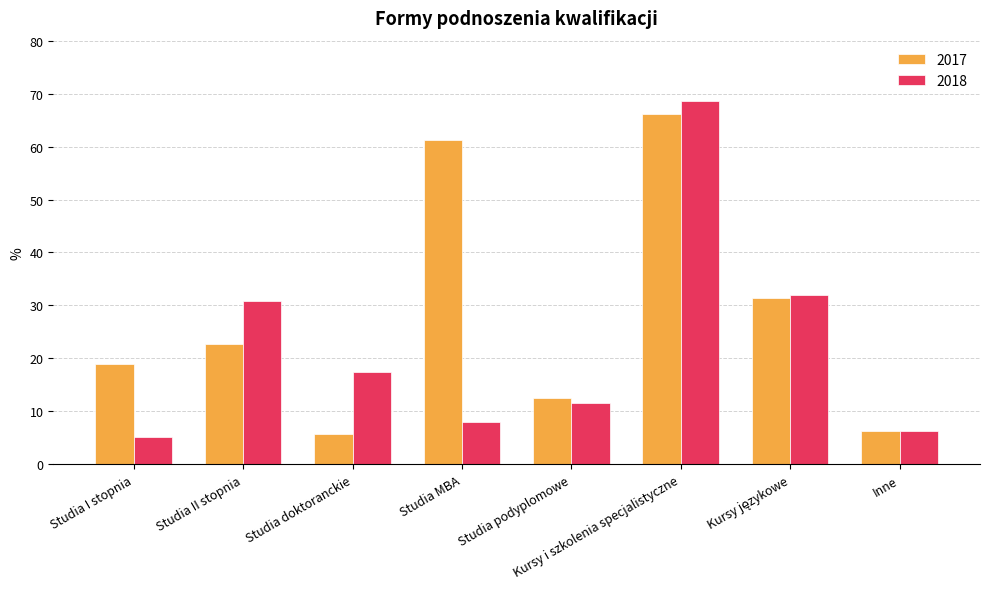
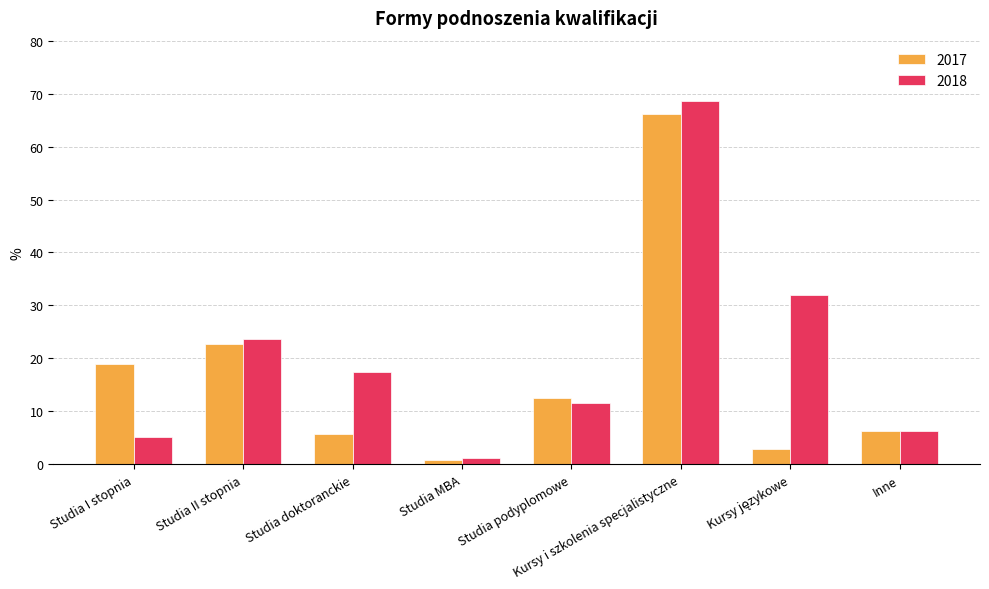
2018, Studia II stopnia: 31 -> 24
2017, Studia MBA: 61 -> 1
2018, Studia MBA: 8 -> 1
2017, Kursy językowe: 31 -> 3
